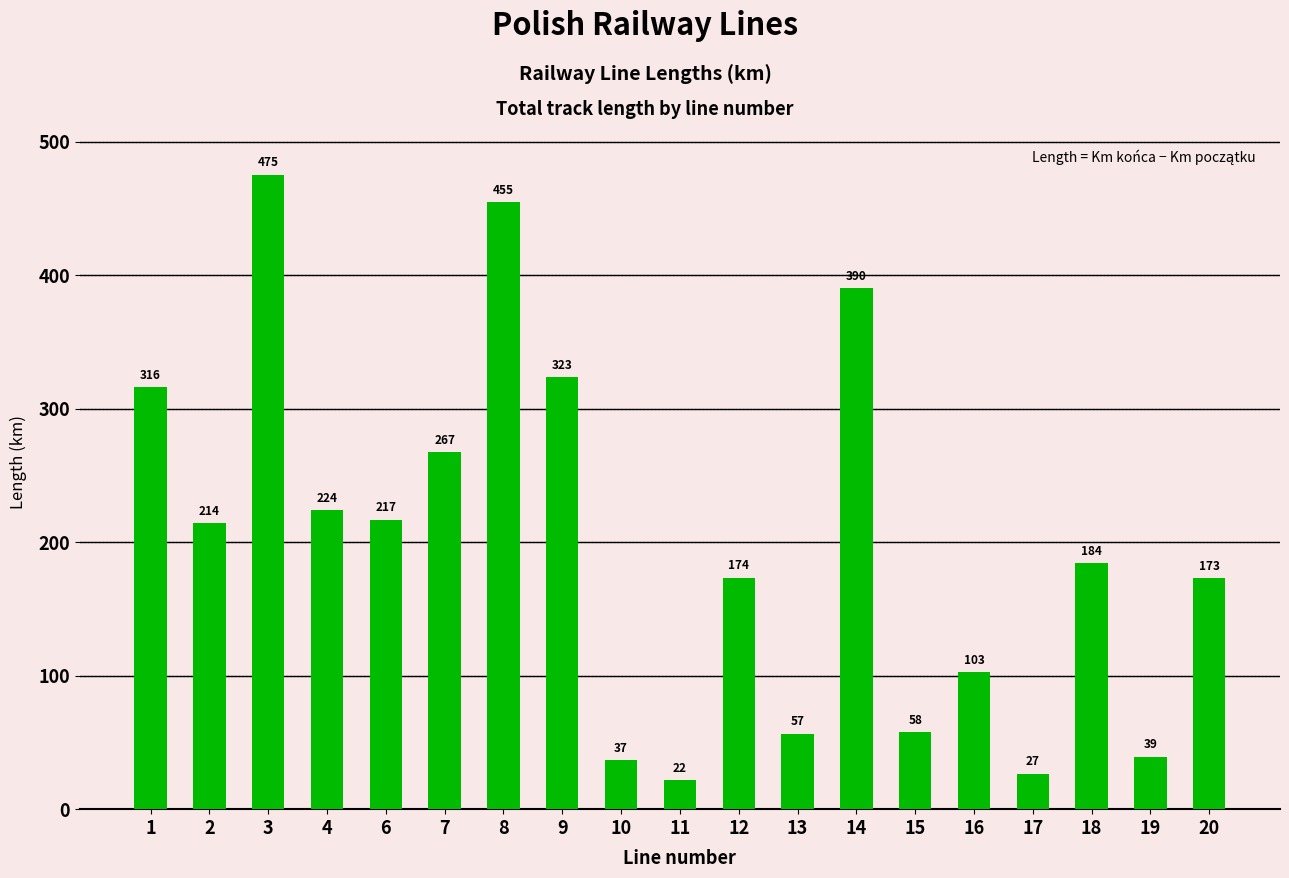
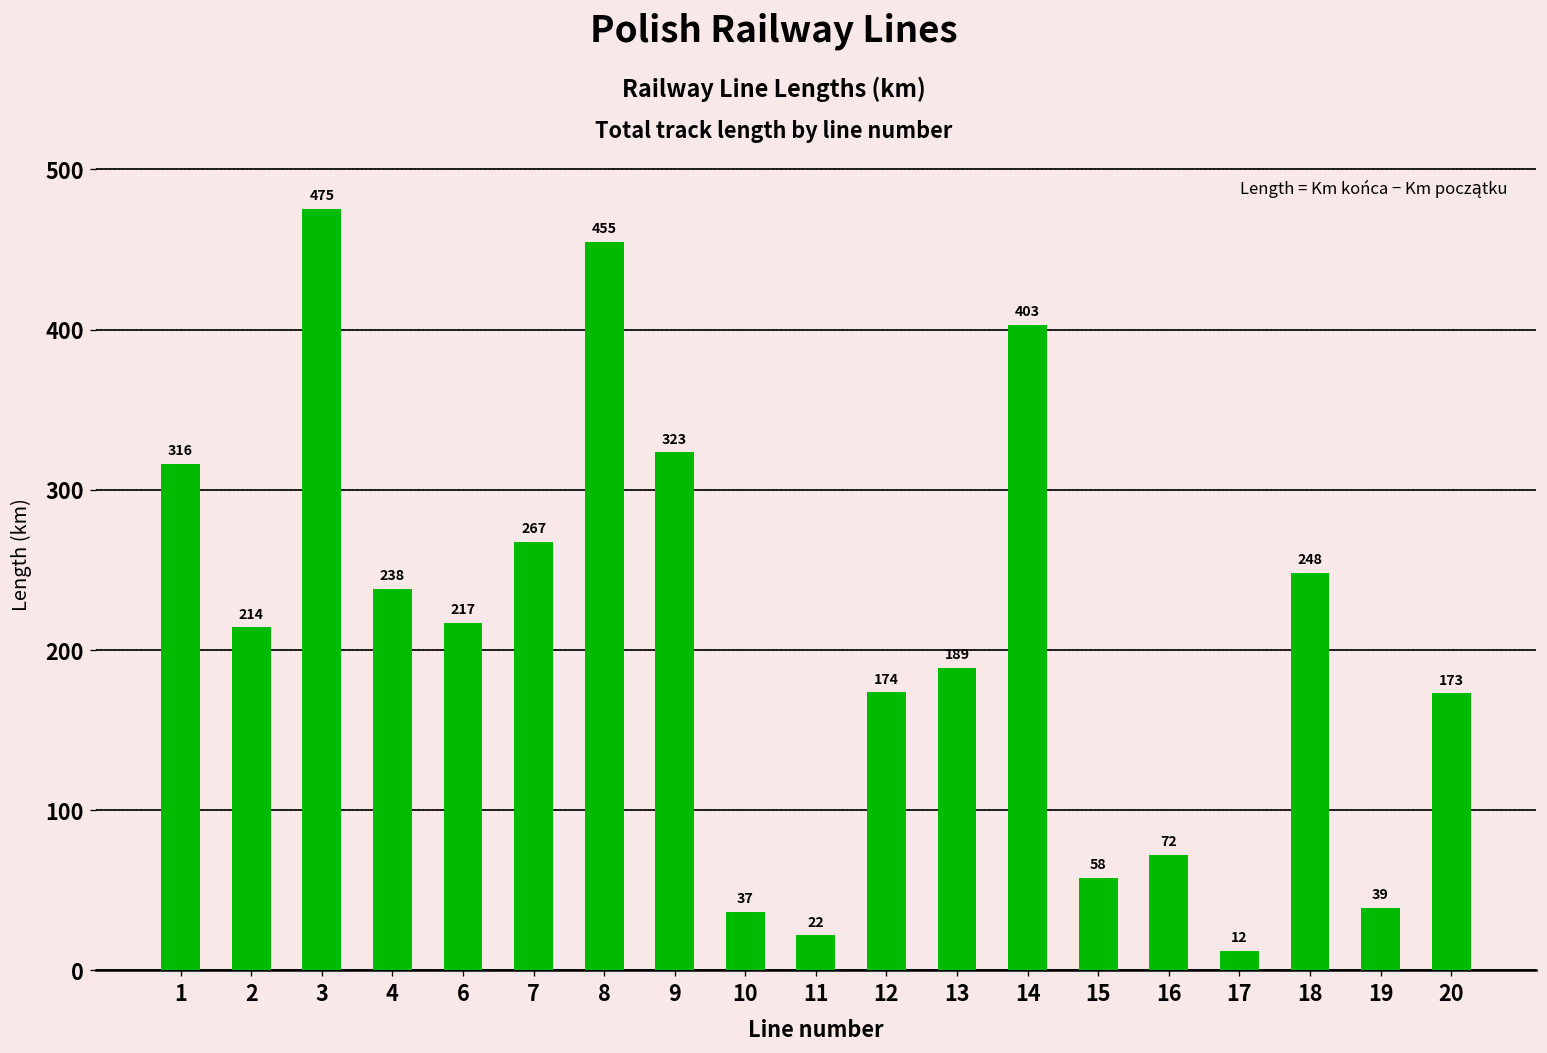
4: 224 -> 238
13: 57 -> 189
14: 390 -> 403
16: 103 -> 72
17: 27 -> 12
18: 184 -> 248
